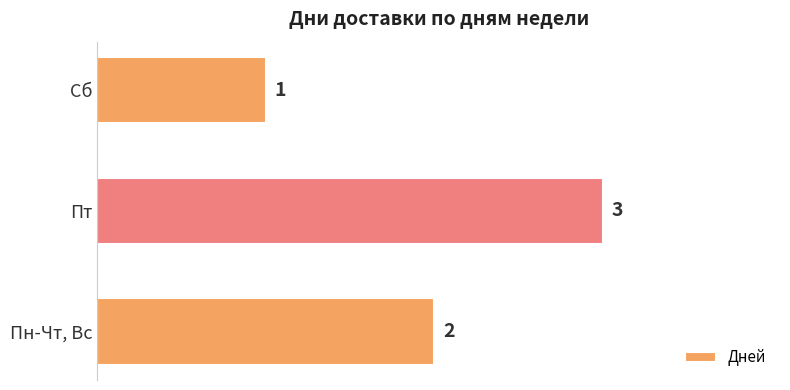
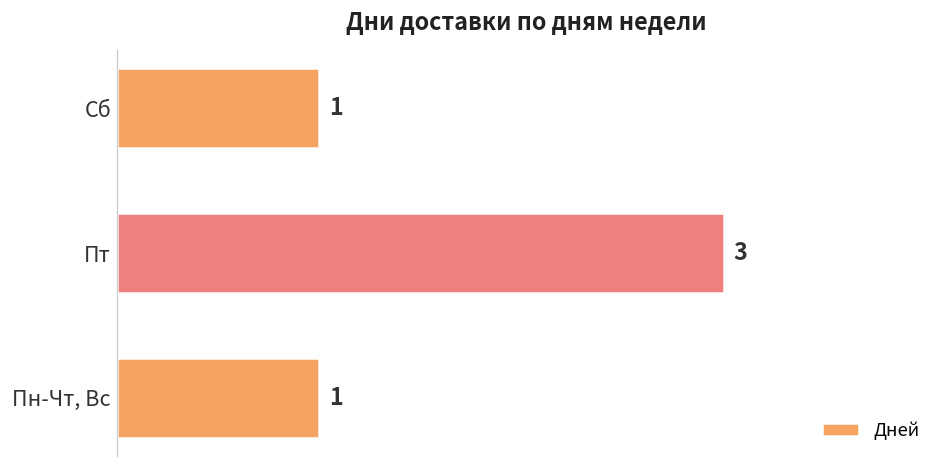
Пн-Чт, Вс: 2 -> 1
